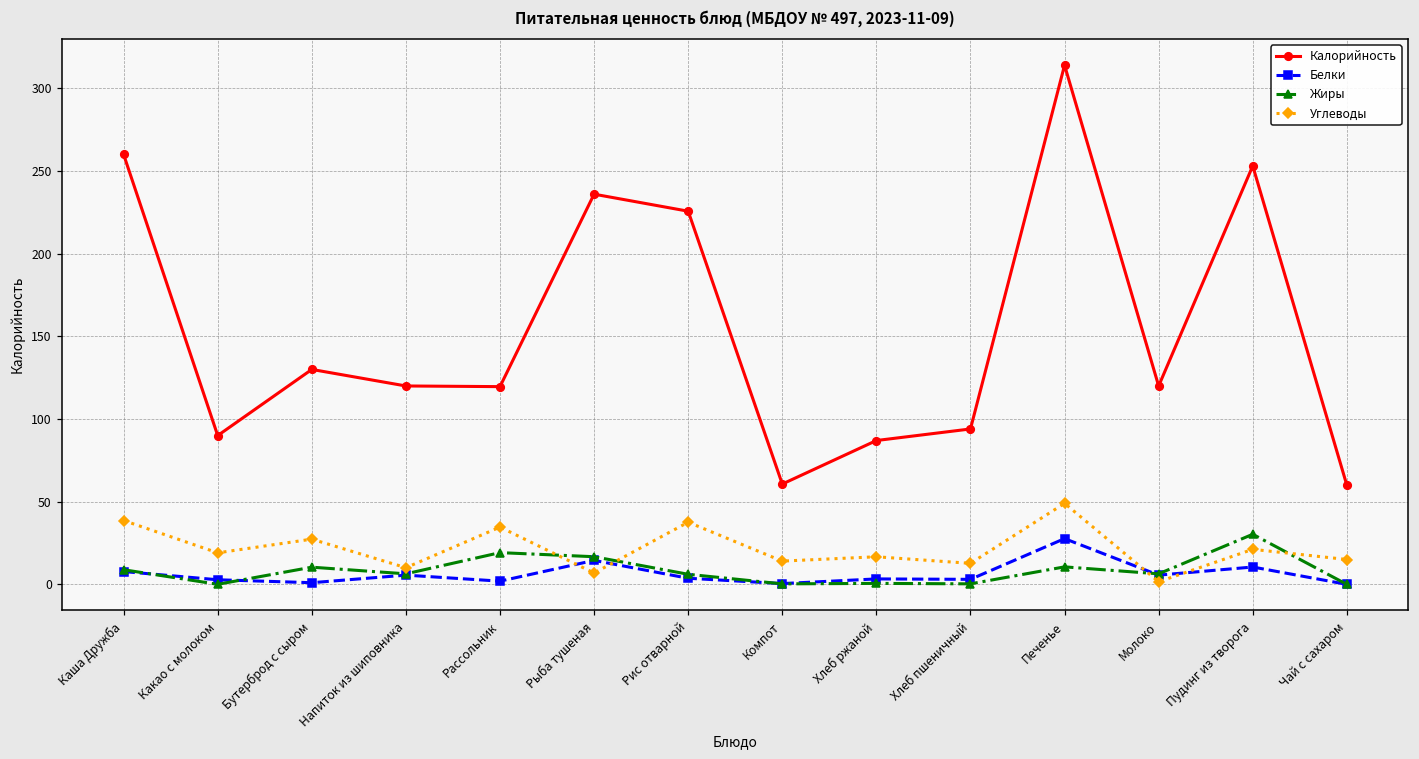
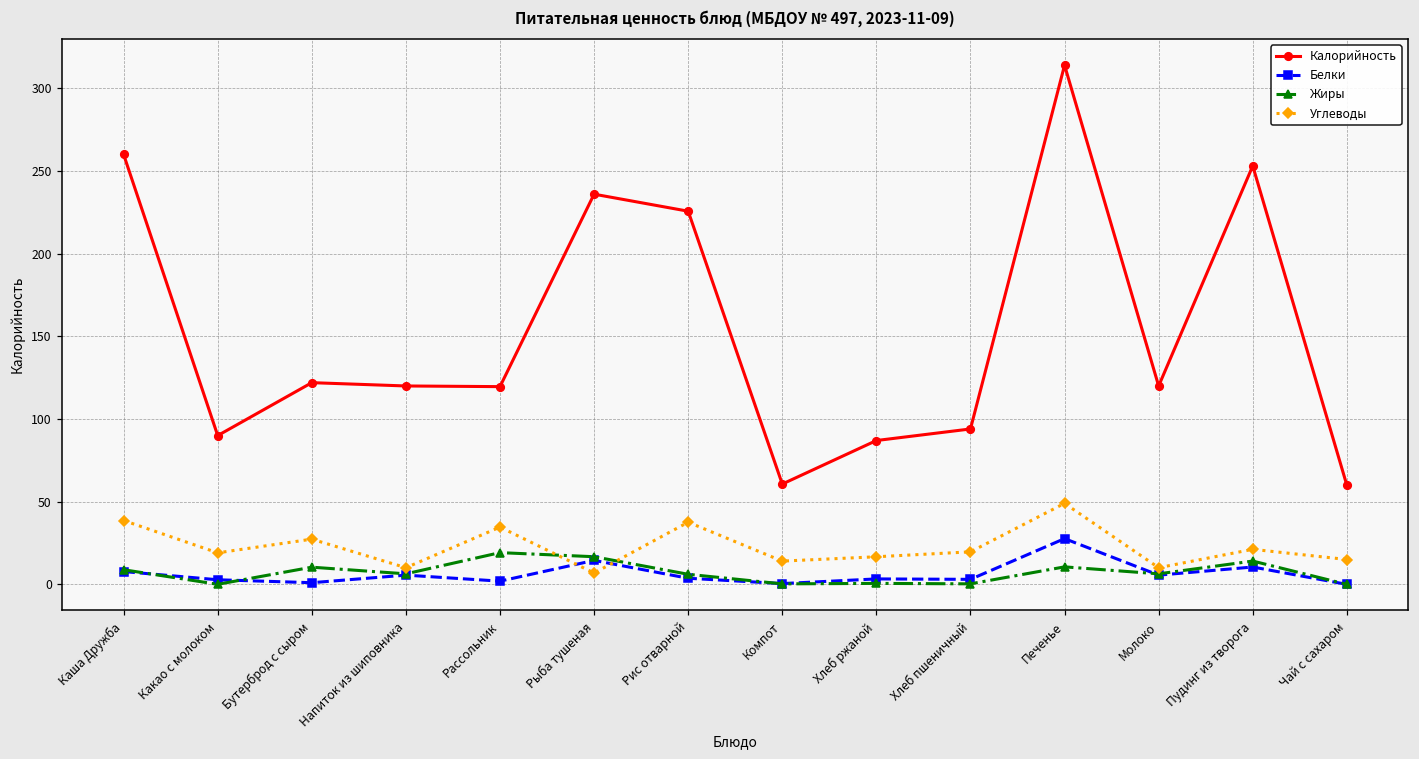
Калорийность, Бутерброд с сыром: 130 -> 122
Углеводы, Хлеб пшеничный: 13 -> 20
Углеводы, Молоко: 2 -> 10
Жиры, Пудинг из творога: 30 -> 14
